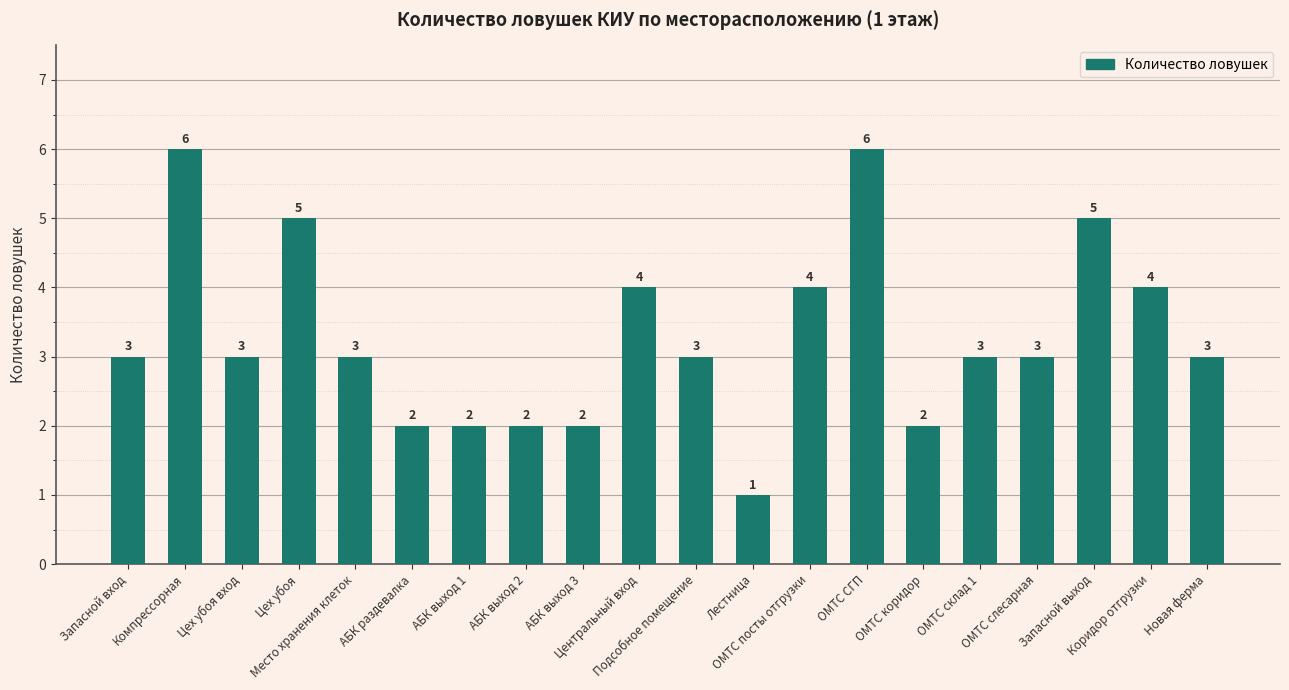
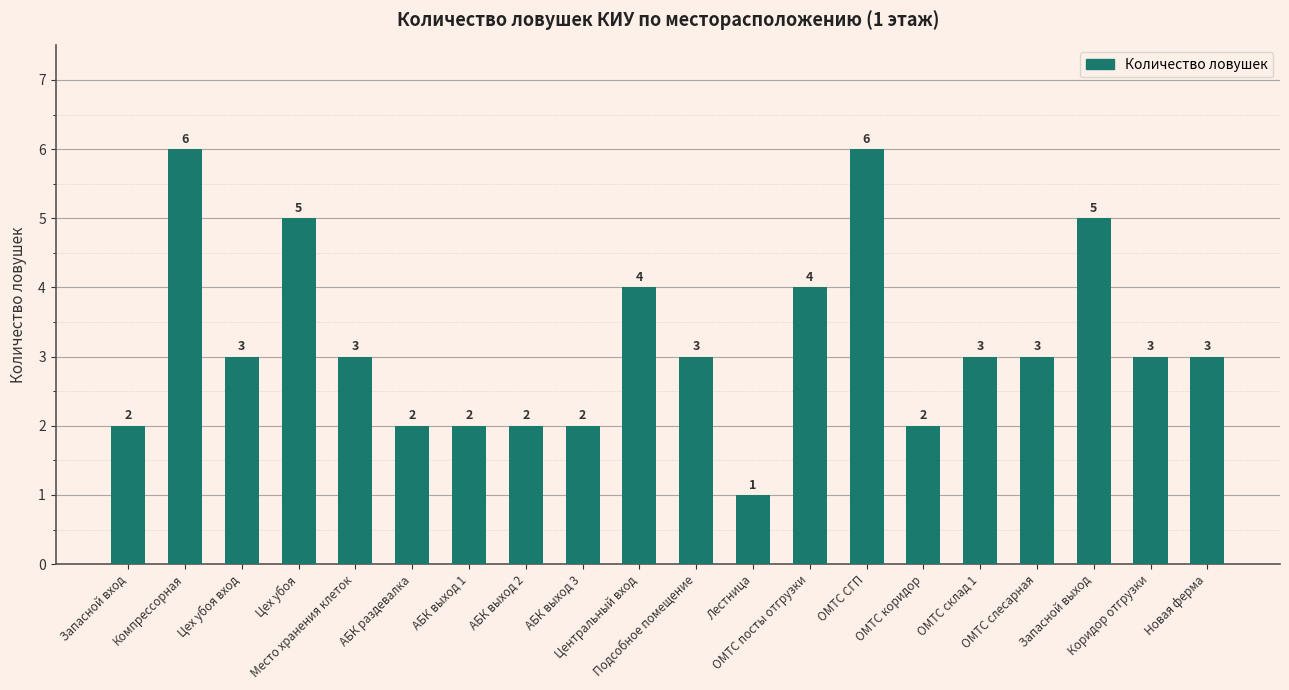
Запасной вход: 3 -> 2
Коридор отгрузки: 4 -> 3
